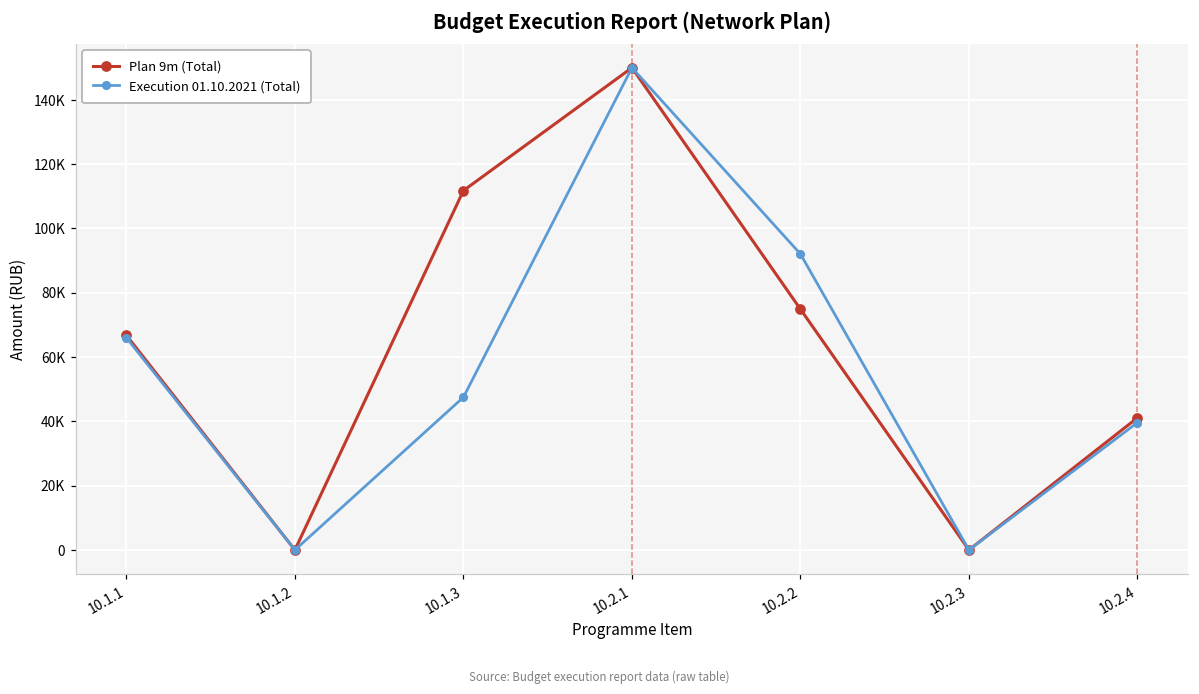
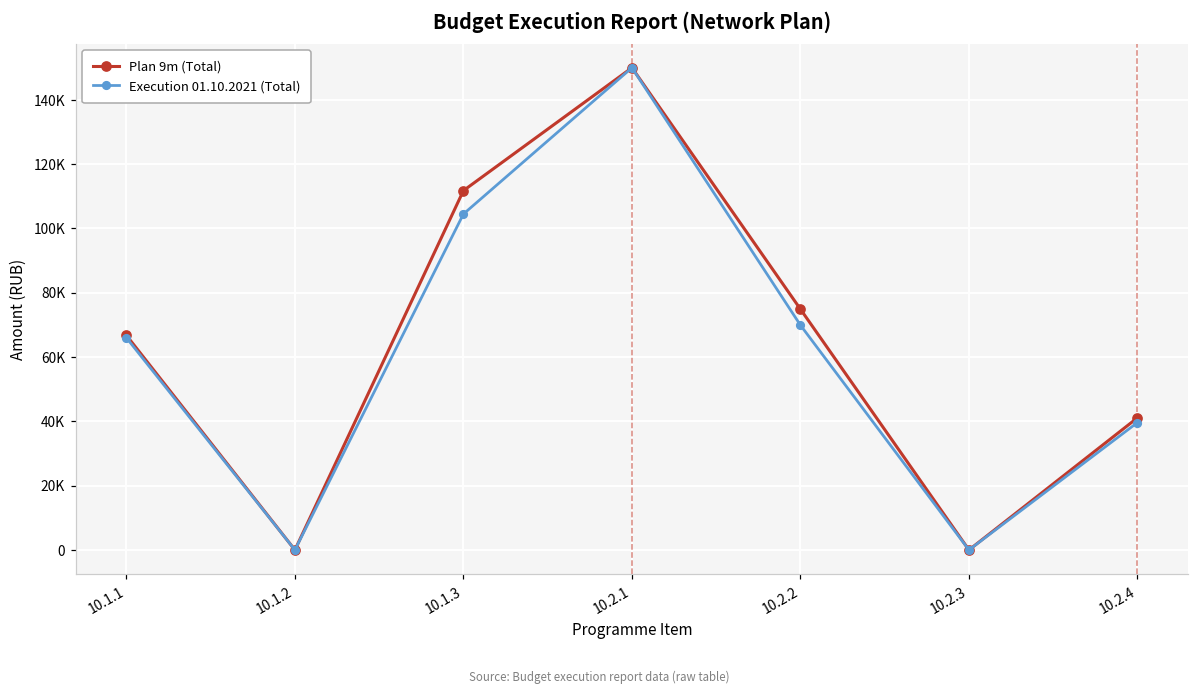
Execution 01.10.2021 (Total), 10.1.3: 48000 -> 104000
Execution 01.10.2021 (Total), 10.2.2: 92000 -> 70000
